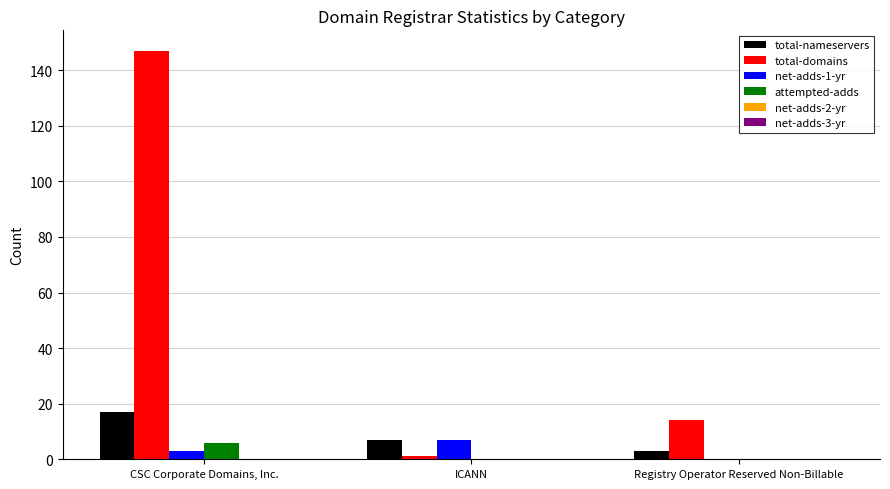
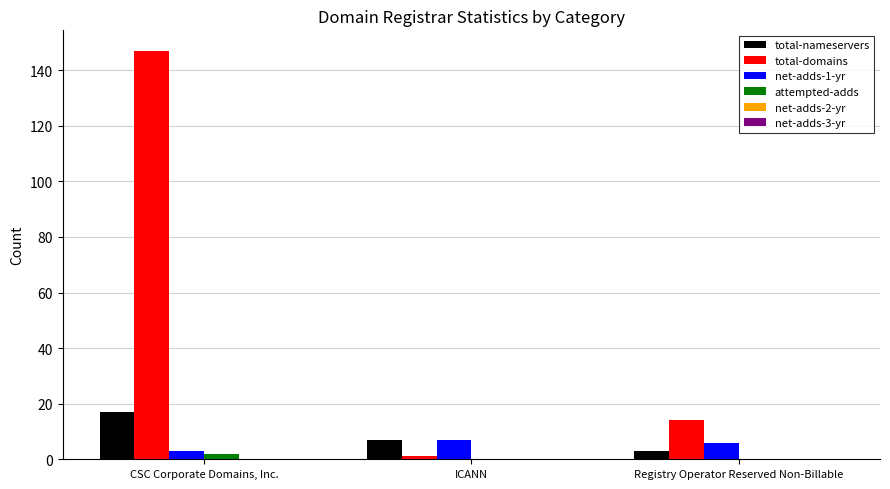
attempted-adds, CSC Corporate Domains, Inc.: 6 -> 2
net-adds-1-yr, Registry Operator Reserved Non-Billable: 0 -> 6
